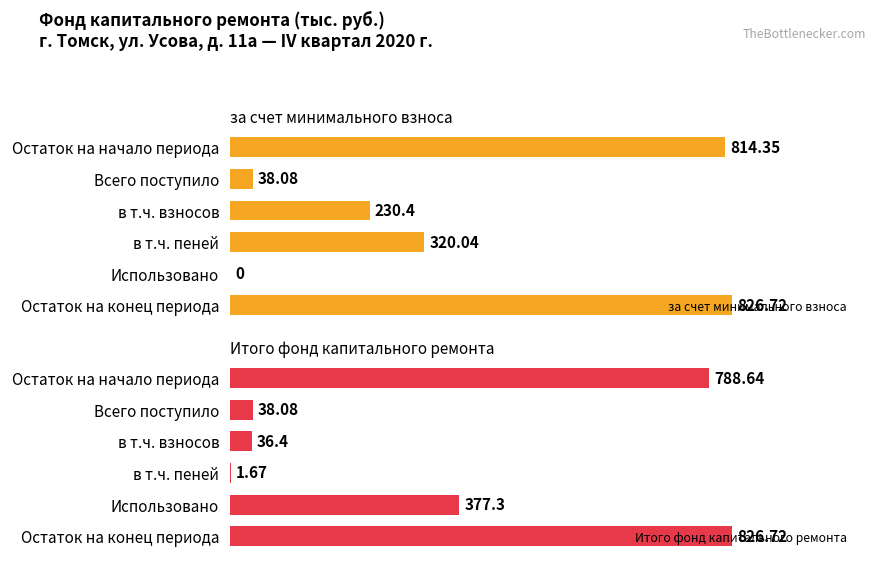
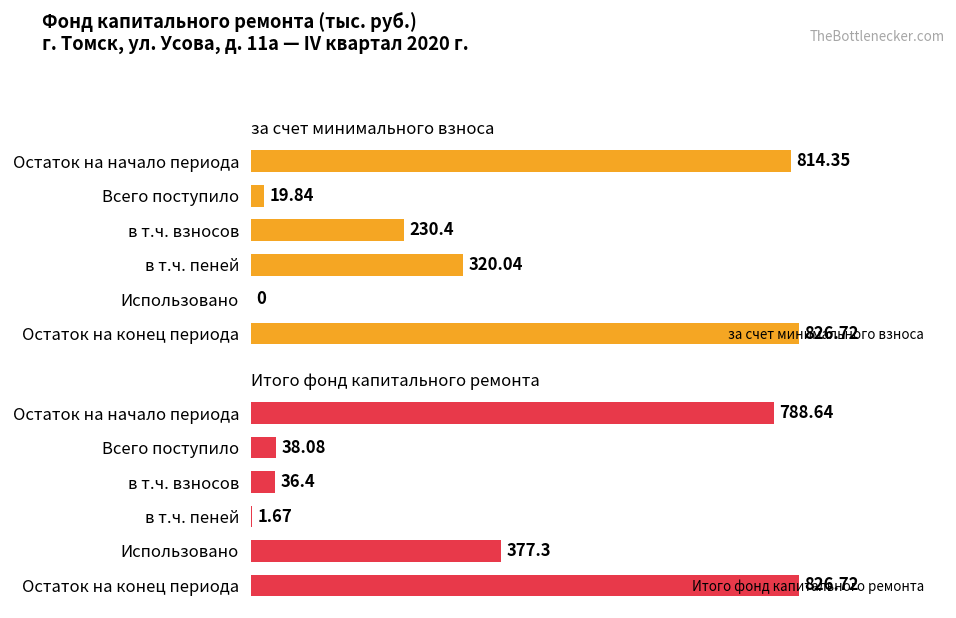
за счет минимального взноса, Всего поступило: 38.08 -> 19.84
